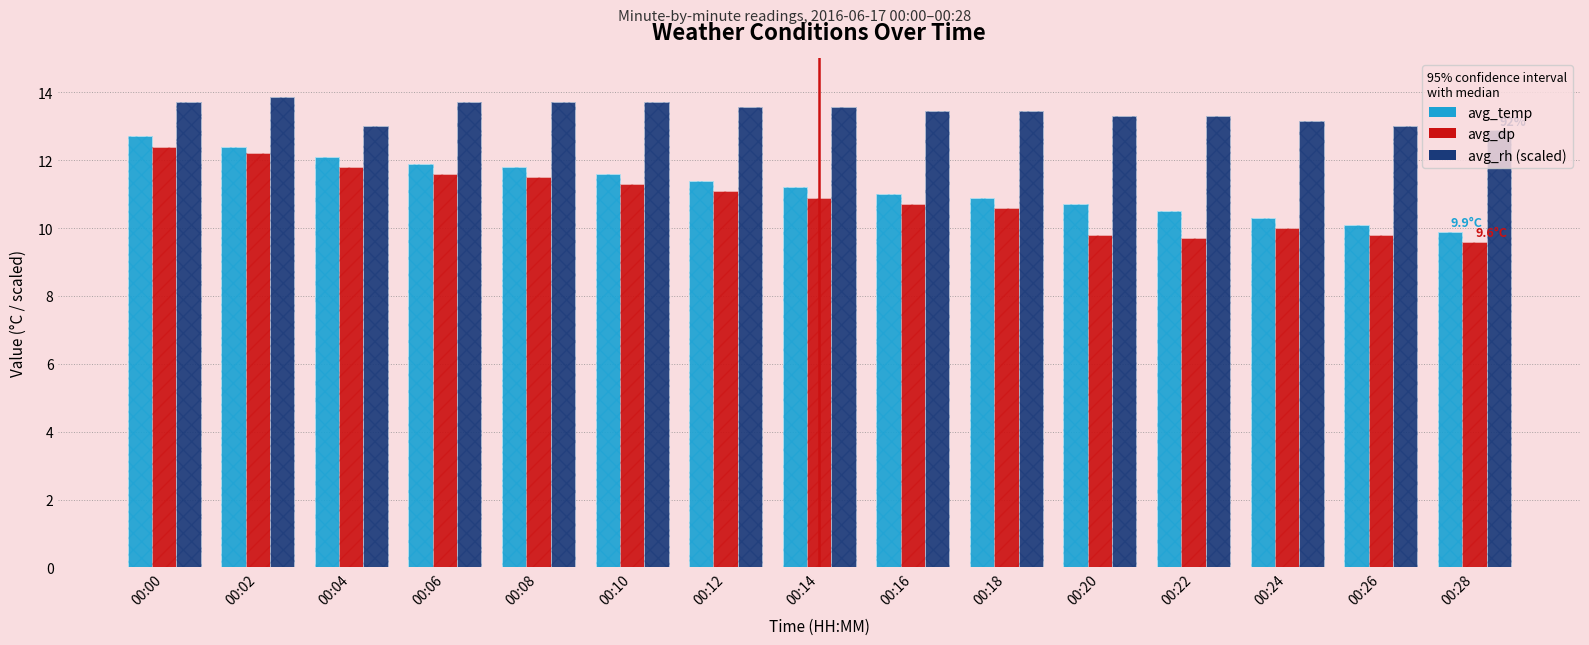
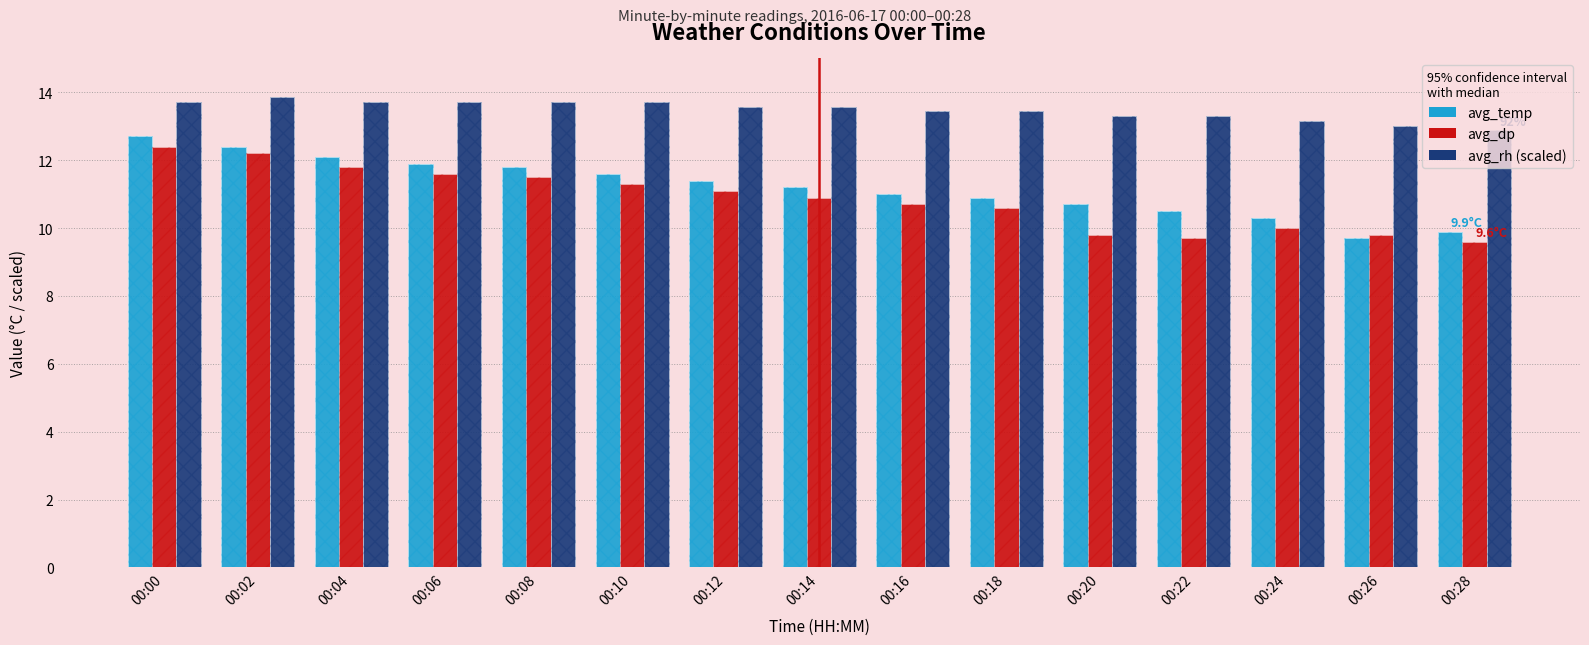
avg_rh (scaled), 00:04: 13.0 -> 13.7
avg_temp, 00:26: 10.1 -> 9.7
